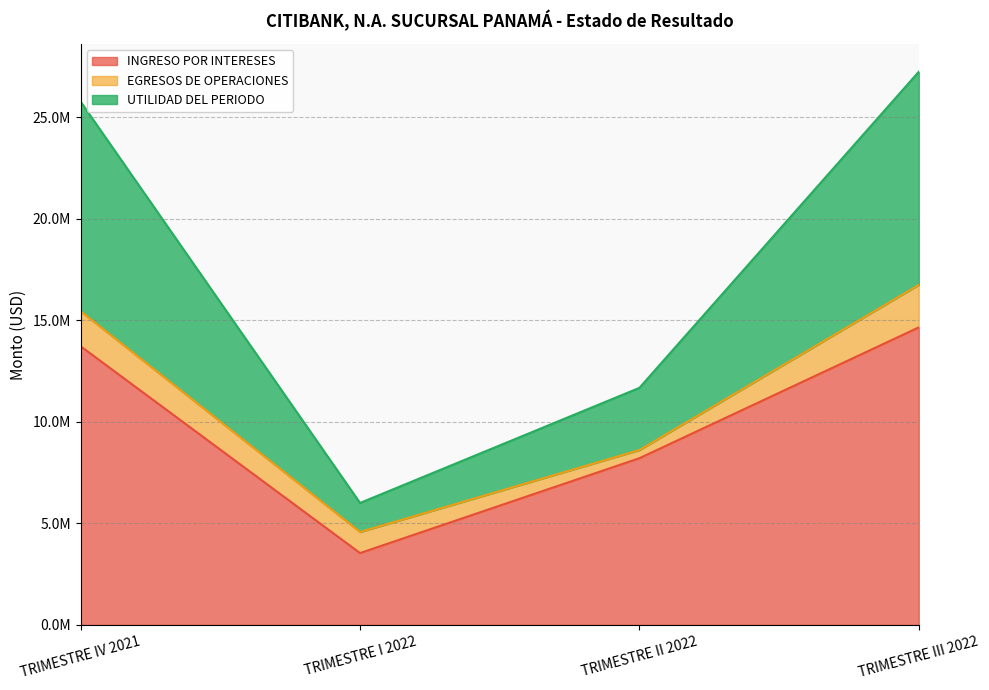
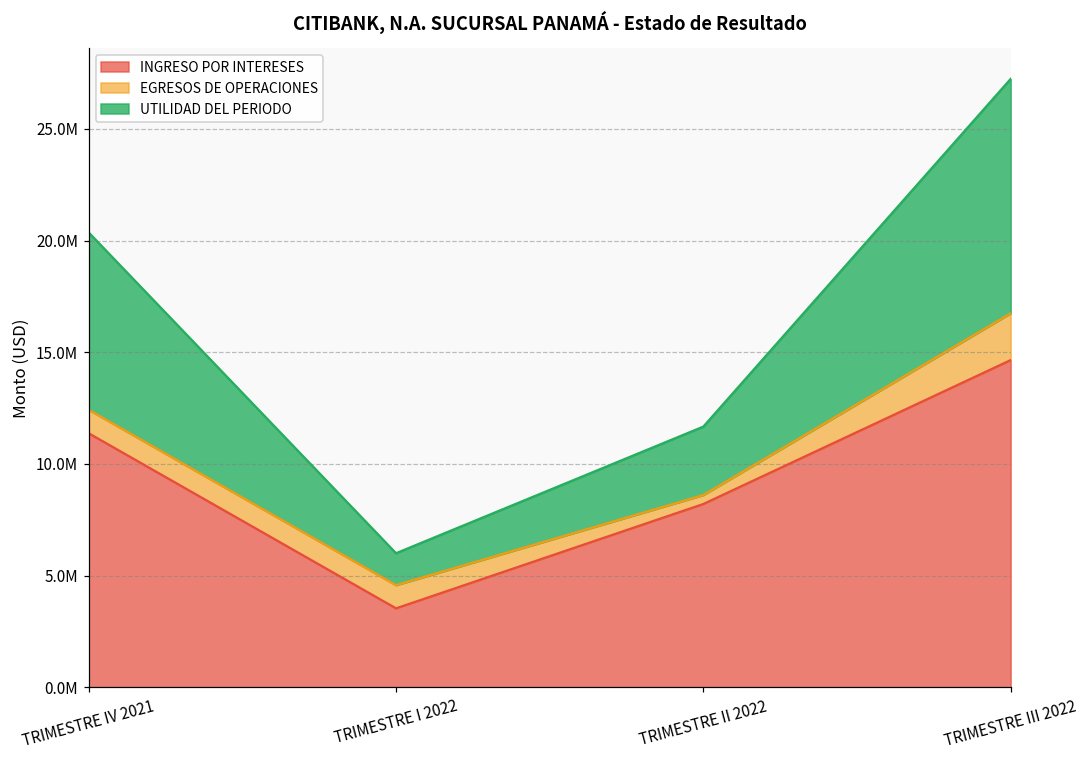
INGRESO POR INTERESES, TRIMESTRE IV 2021: 13700000 -> 11400000
EGRESOS DE OPERACIONES, TRIMESTRE IV 2021: 1700000 -> 1100000
UTILIDAD DEL PERIODO, TRIMESTRE IV 2021: 10300000 -> 7900000
